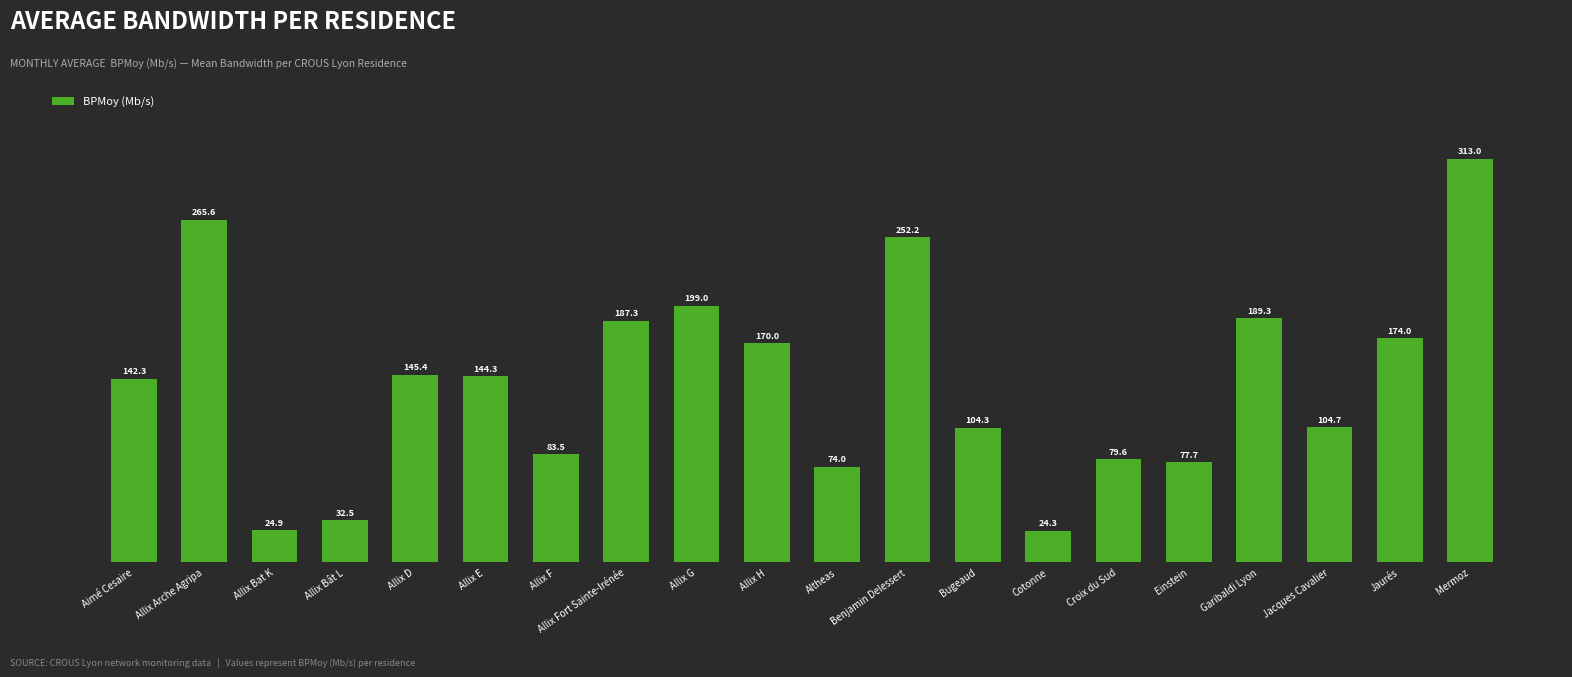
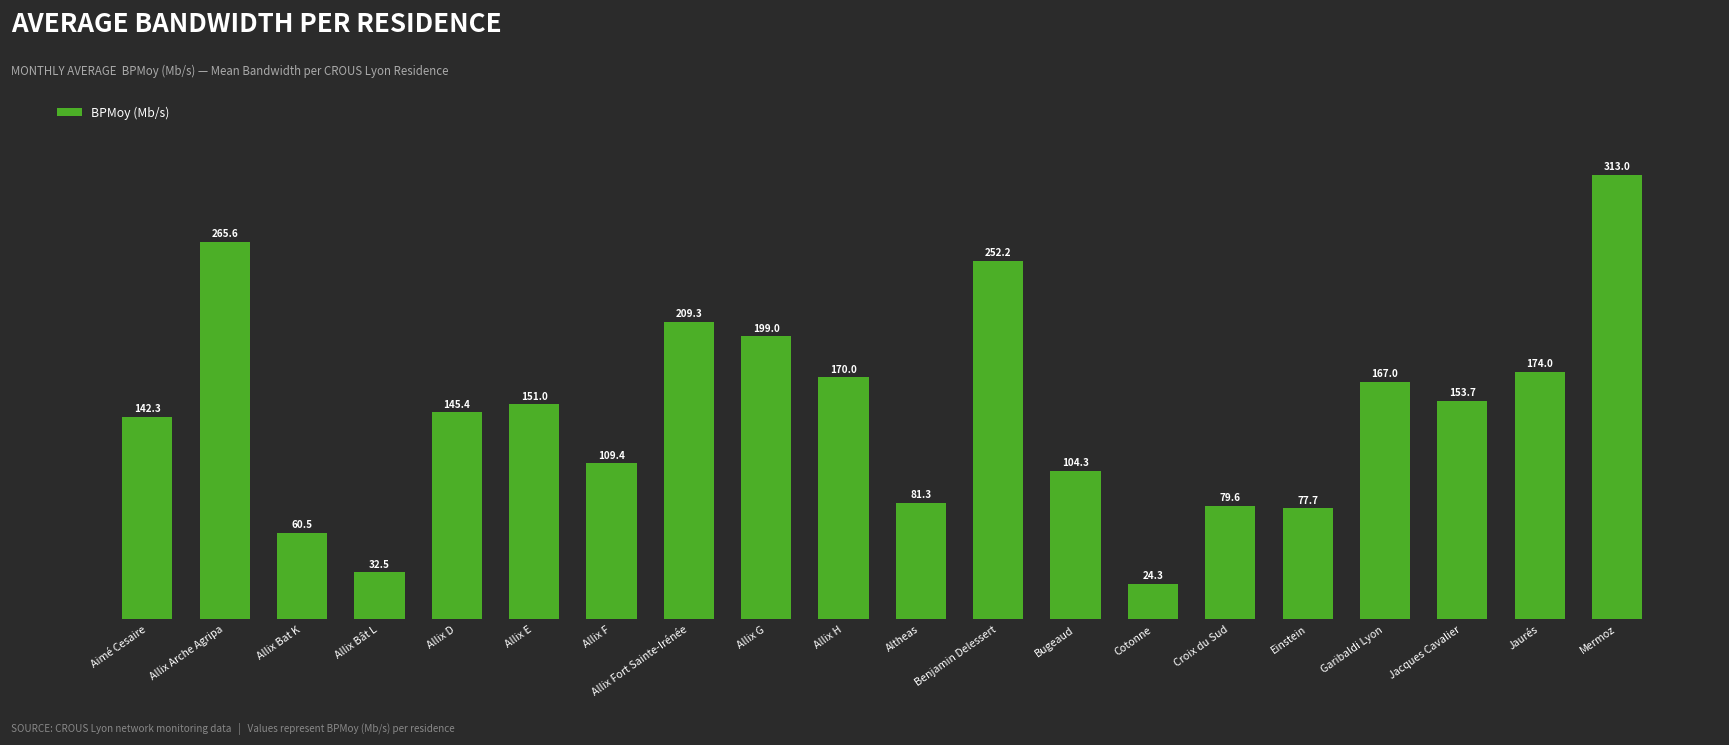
Allix Bat K: 24.9 -> 60.5
Allix E: 144.3 -> 151.0
Allix F: 83.5 -> 109.4
Allix Fort Sainte-Irénée: 187.3 -> 209.3
Altheas: 74.0 -> 81.3
Garibaldi Lyon: 189.3 -> 167.0
Jacques Cavalier: 104.7 -> 153.7
